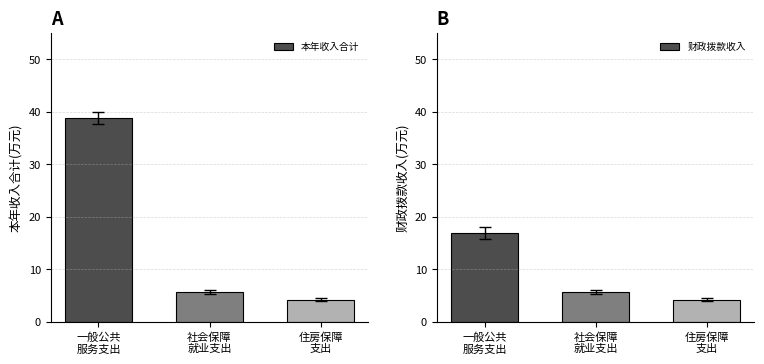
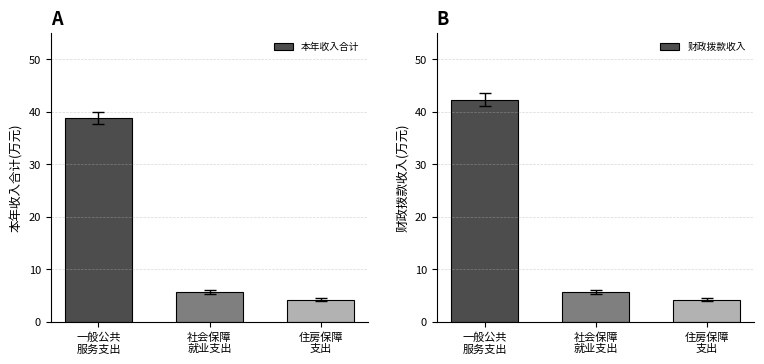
B, 财政拨款收入, 一般公共 服务支出: 17 -> 42
